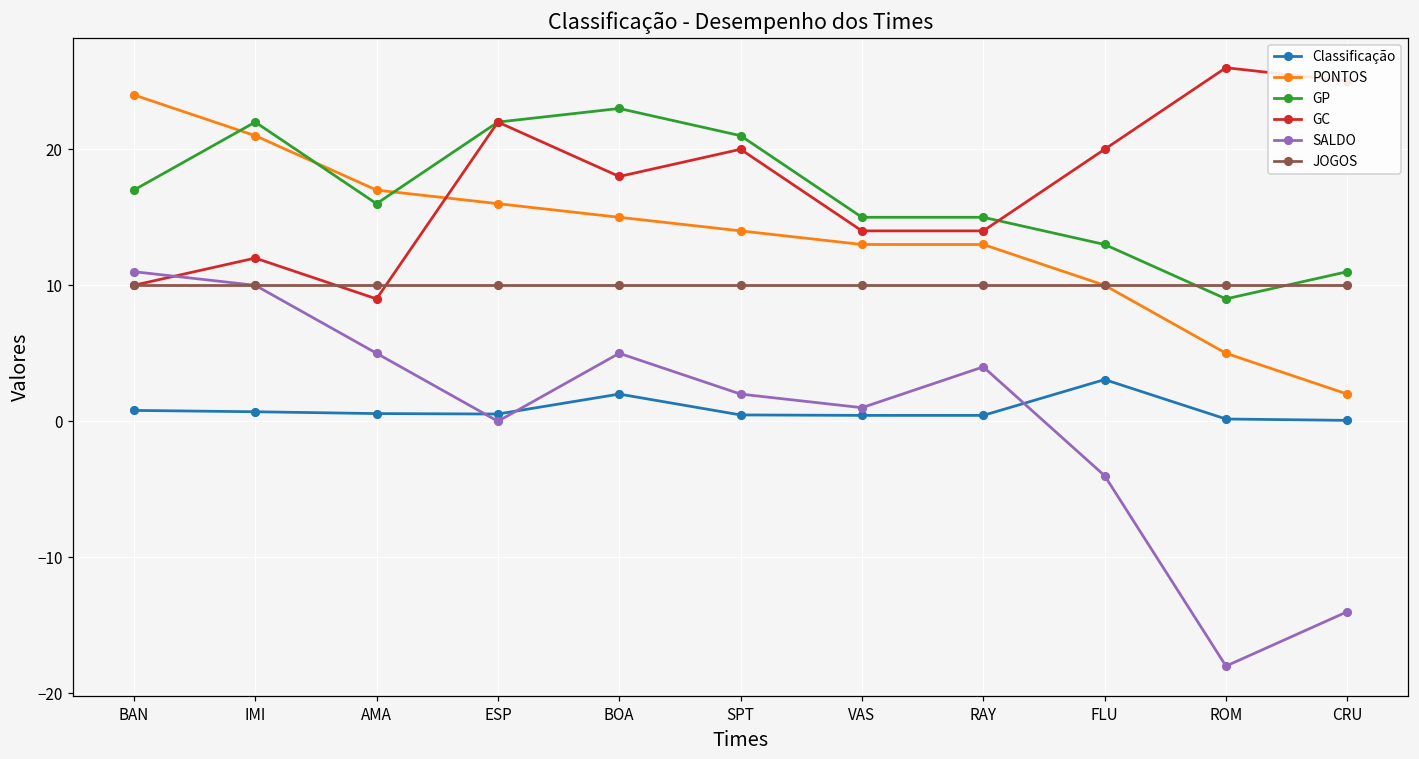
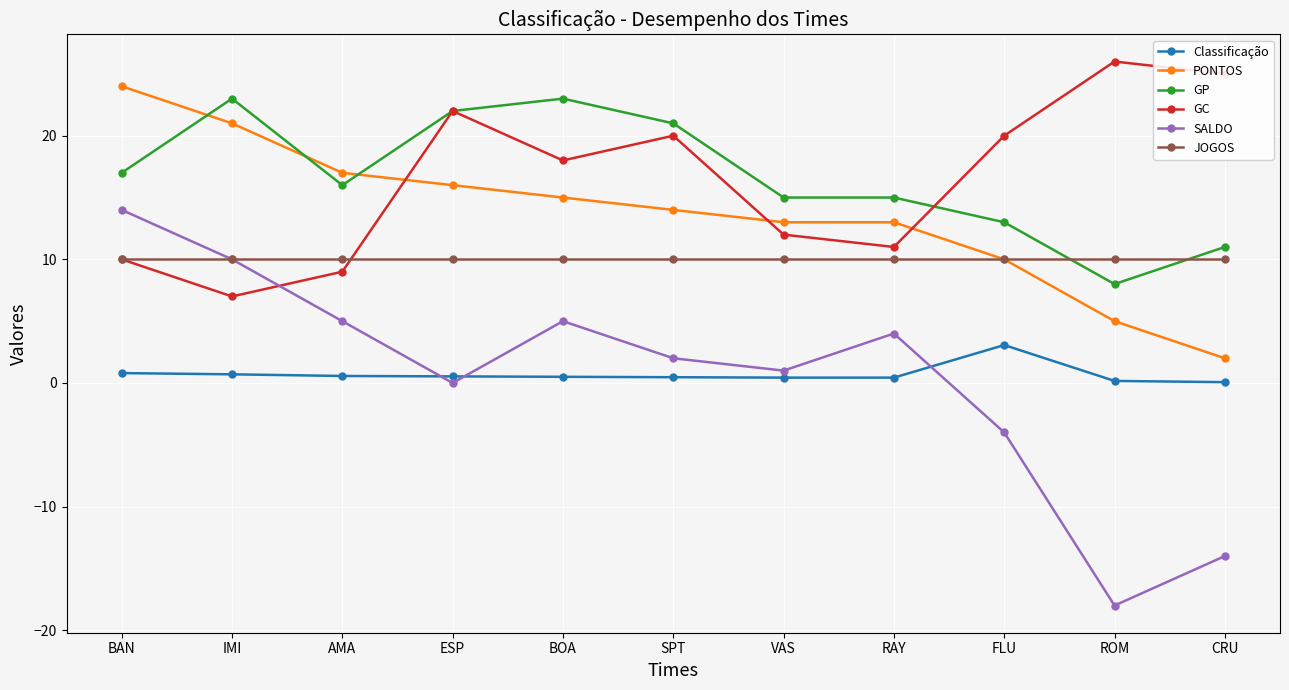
SALDO, BAN: 11 -> 14
GP, IMI: 22 -> 23
GC, IMI: 12 -> 7
Classificação, BOA: 2.0 -> 0.5
GC, VAS: 14 -> 12
GC, RAY: 14 -> 11
GP, ROM: 9 -> 8
